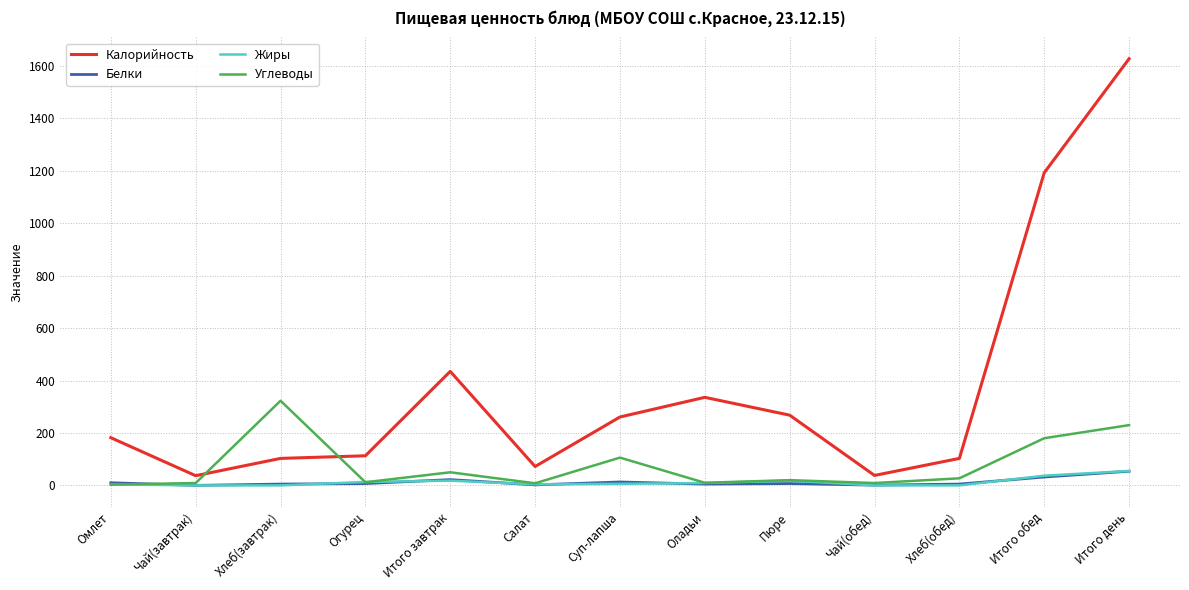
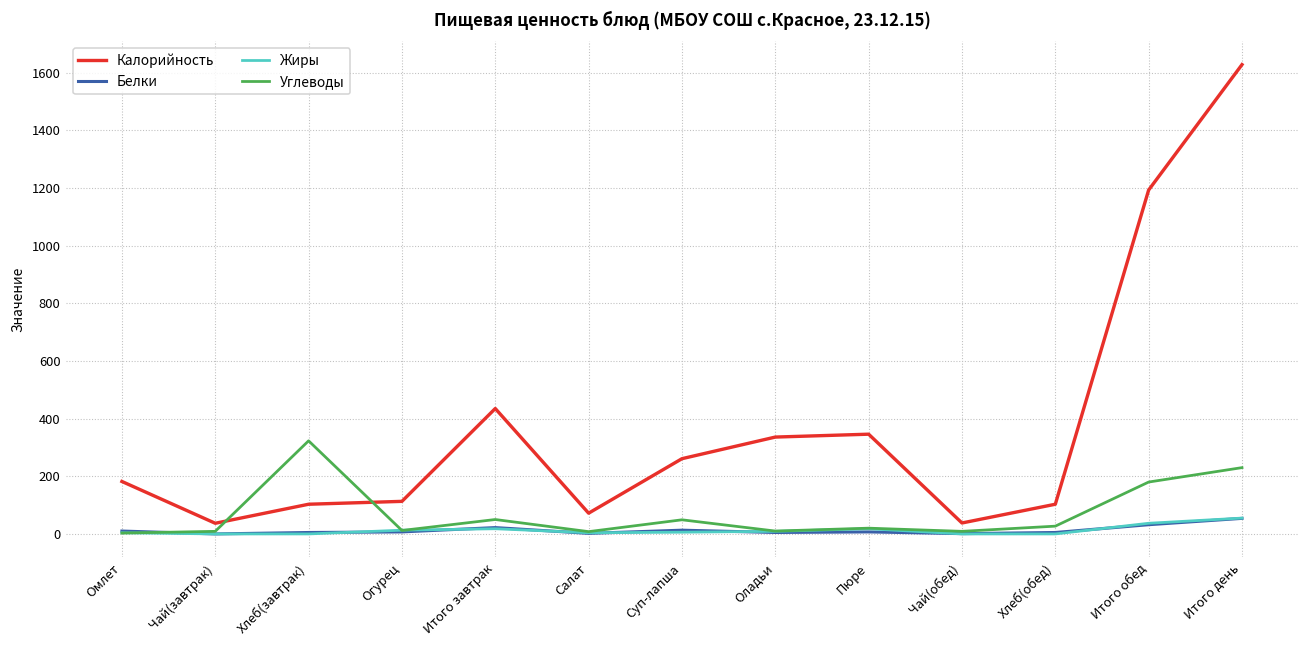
Углеводы, Суп-лапша: 110 -> 50
Калорийность, Пюре: 270 -> 350
